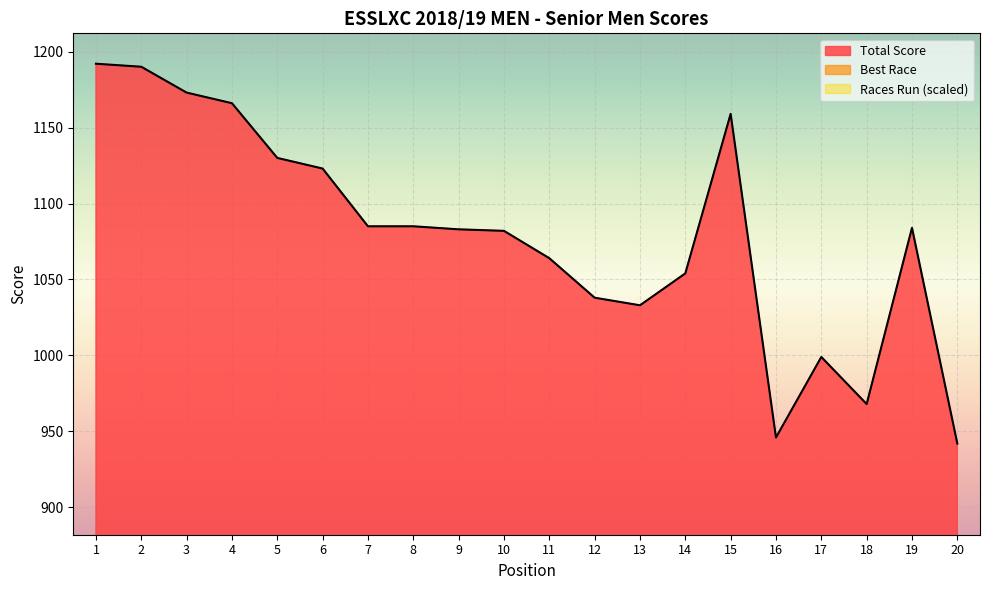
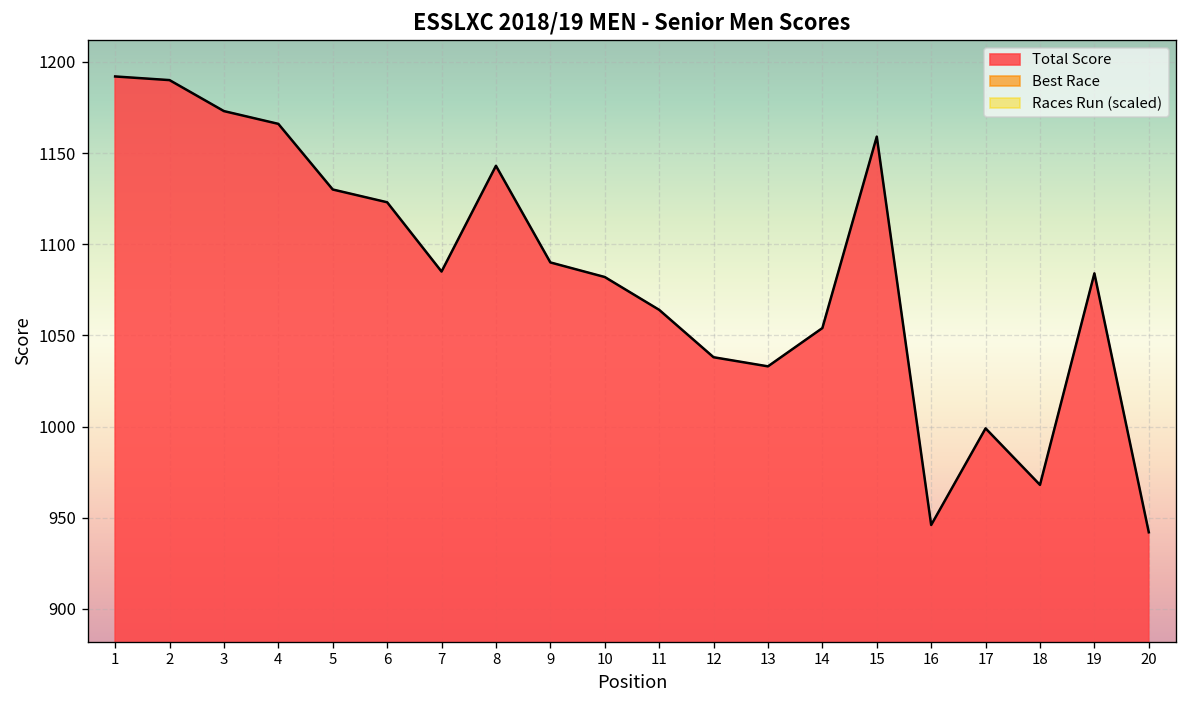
Total Score, 8: 1085 -> 1143
Total Score, 9: 1083 -> 1090
